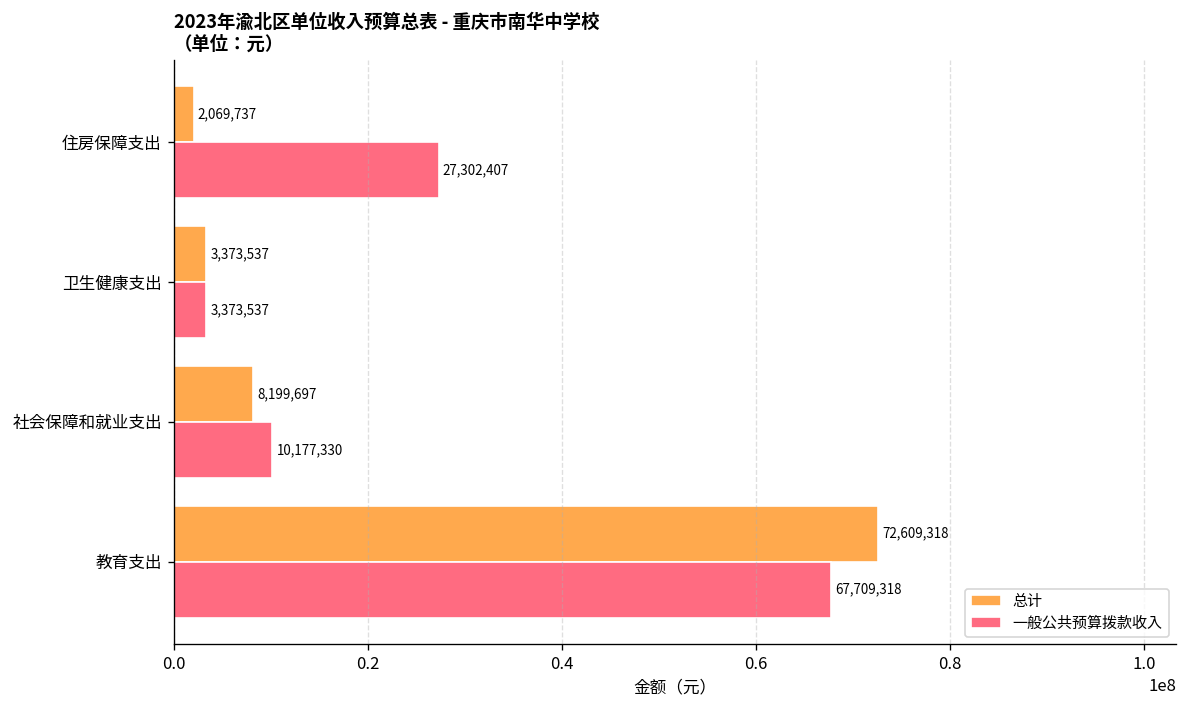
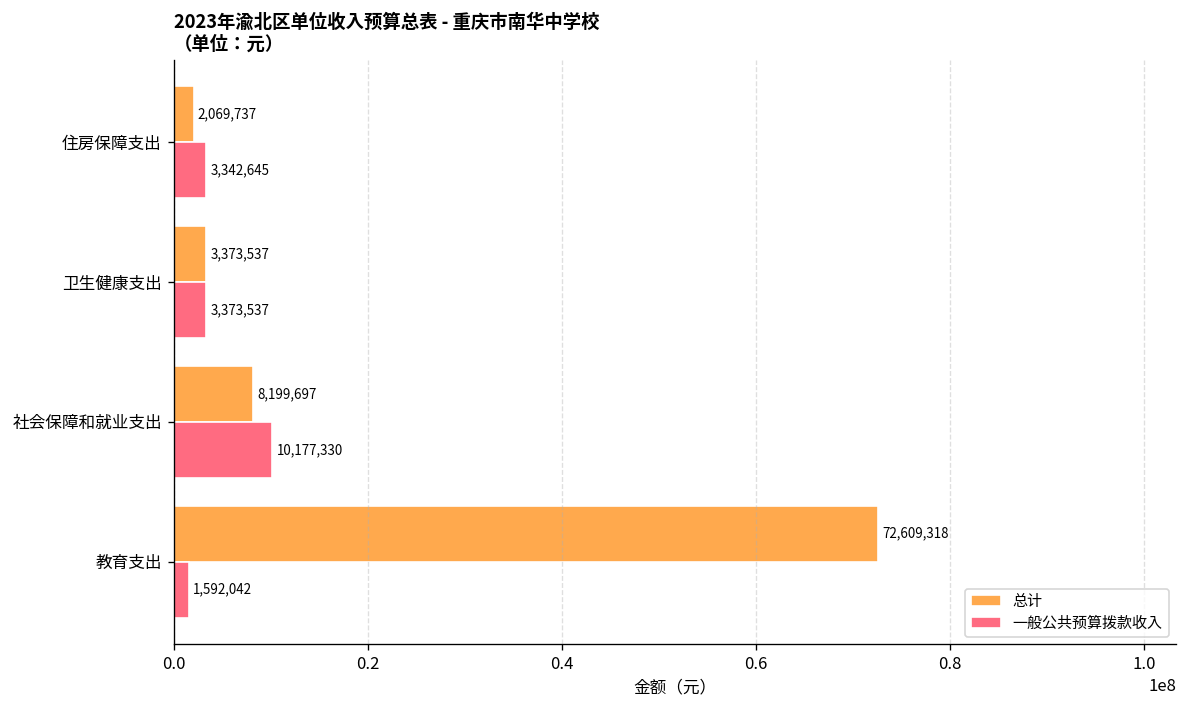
一般公共预算拨款收入, 住房保障支出: 27,302,407 -> 3,342,645
一般公共预算拨款收入, 教育支出: 67,709,318 -> 1,592,042
